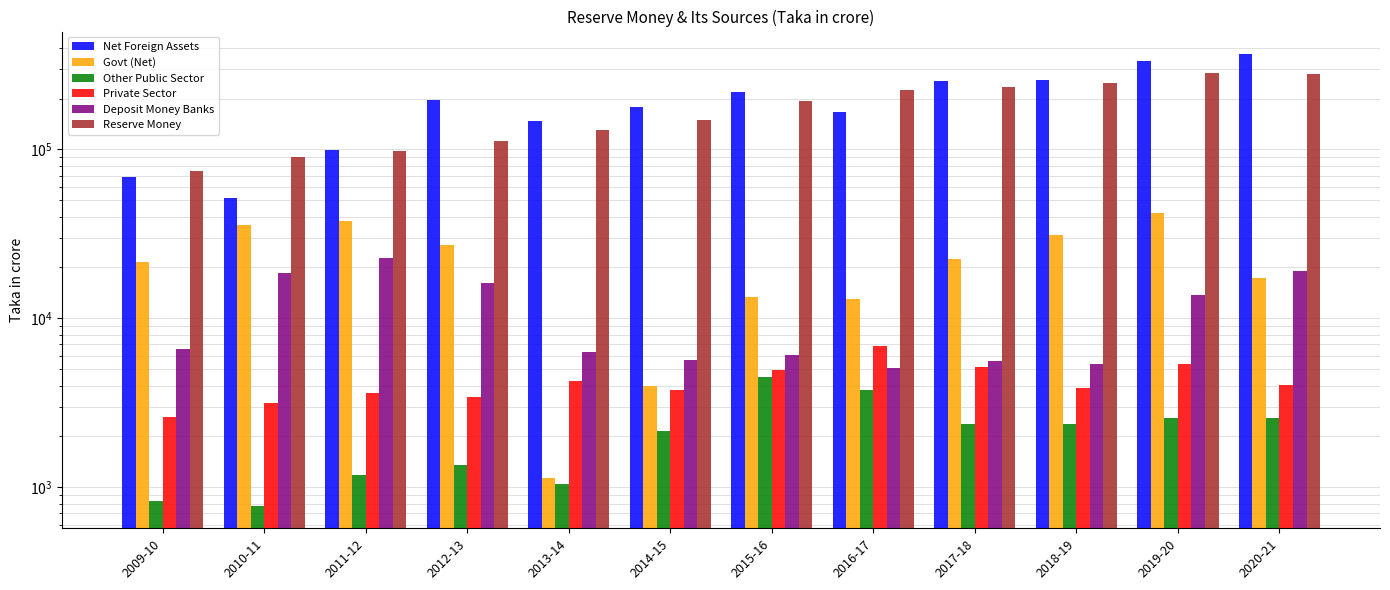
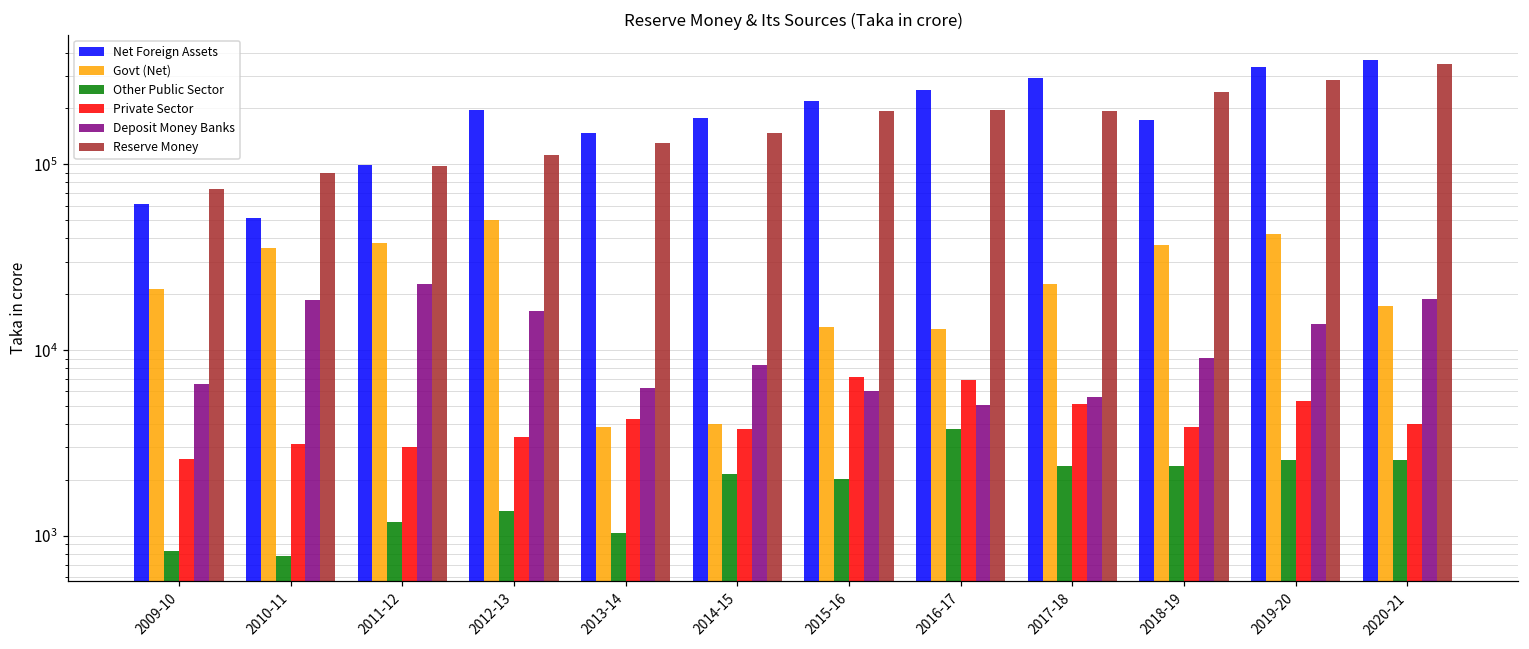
Net Foreign Assets, 2009-10: 69000 -> 61000
Private Sector, 2011-12: 3600 -> 3000
Govt (Net), 2012-13: 27000 -> 50000
Govt (Net), 2013-14: 1100 -> 3800
Deposit Money Banks, 2014-15: 5700 -> 8000
Other Public Sector, 2015-16: 4500 -> 2000
Private Sector, 2015-16: 5000 -> 7100
Net Foreign Assets, 2016-17: 170000 -> 250000
Reserve Money, 2016-17: 220000 -> 200000
Net Foreign Assets, 2017-18: 250000 -> 290000
Reserve Money, 2017-18: 230000 -> 190000
Net Foreign Assets, 2018-19: 260000 -> 170000
Govt (Net), 2018-19: 31000 -> 37000
Deposit Money Banks, 2018-19: 5400 -> 9000
Reserve Money, 2020-21: 280000 -> 350000
